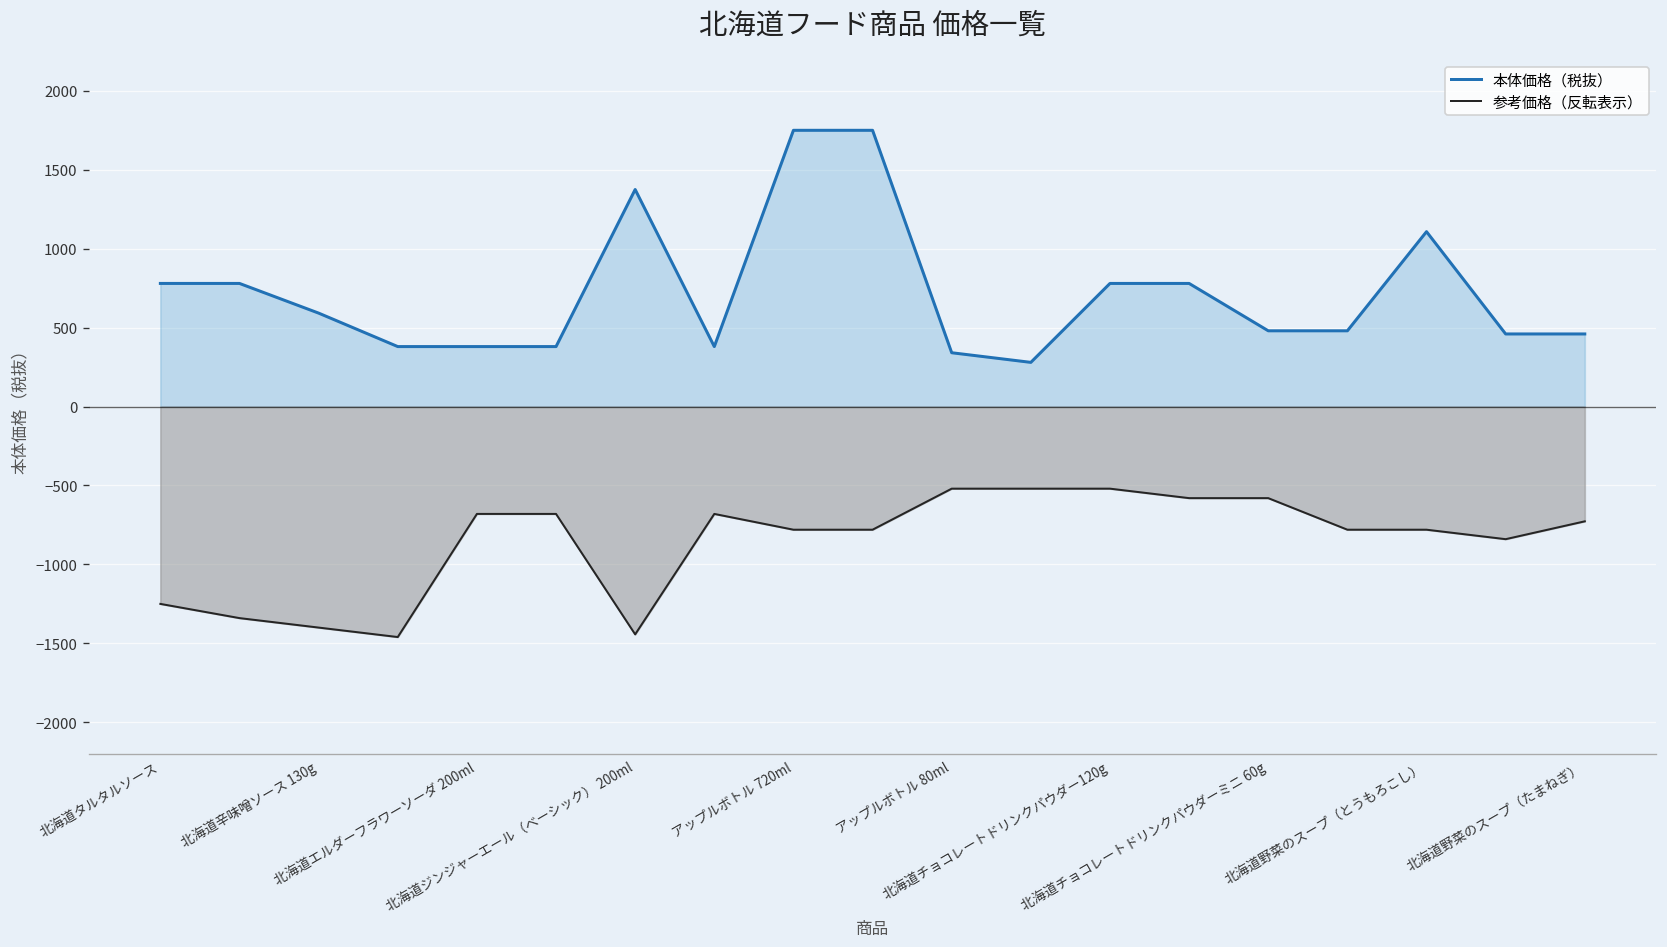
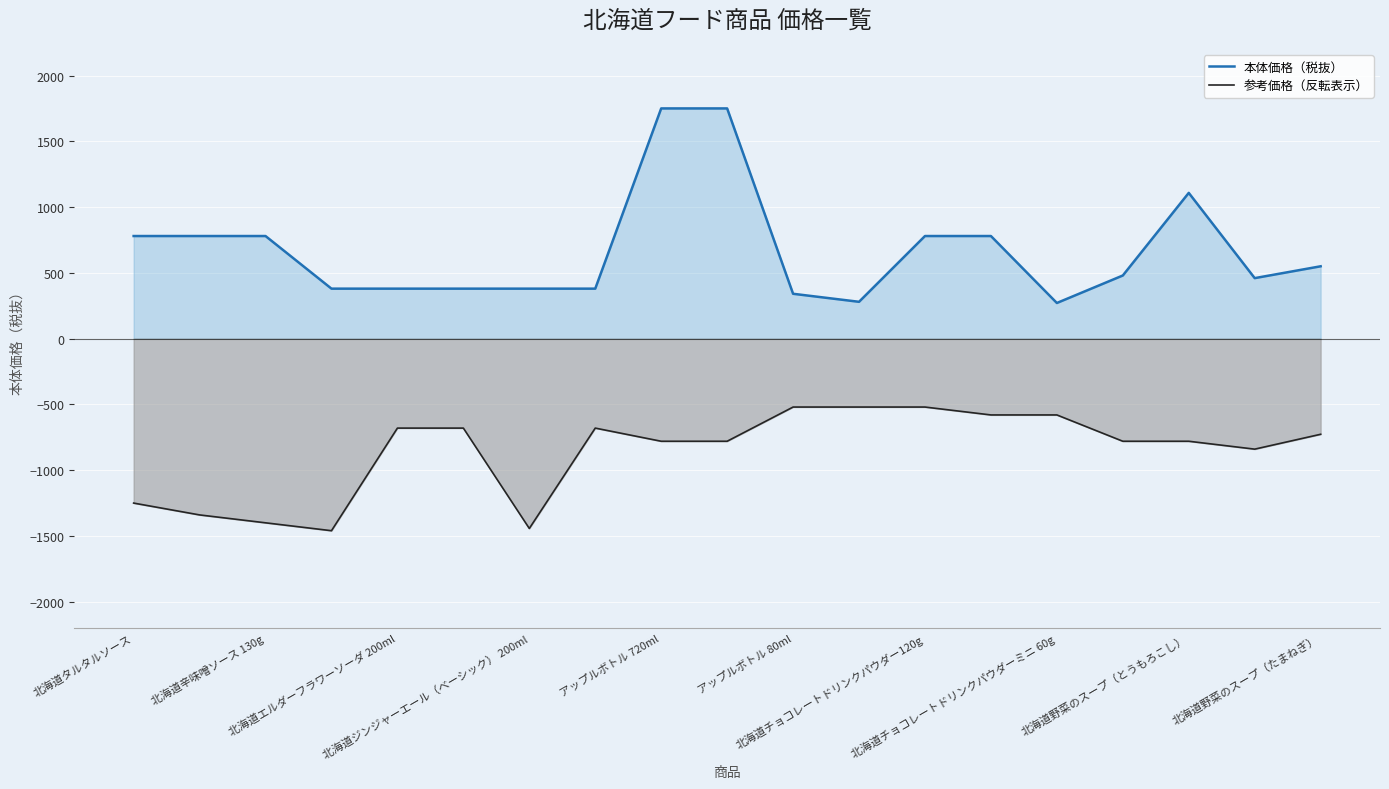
本体価格（税抜）, 北海道辛味噌ソース 130g: 590 -> 780
本体価格（税抜）, 北海道ジンジャーエール（ベーシック） 200ml: 1380 -> 380
本体価格（税抜）, 北海道チョコレートドリンクパウダーミニ 60g: 480 -> 270
本体価格（税抜）, 北海道野菜のスープ（たまねぎ）: 460 -> 550
